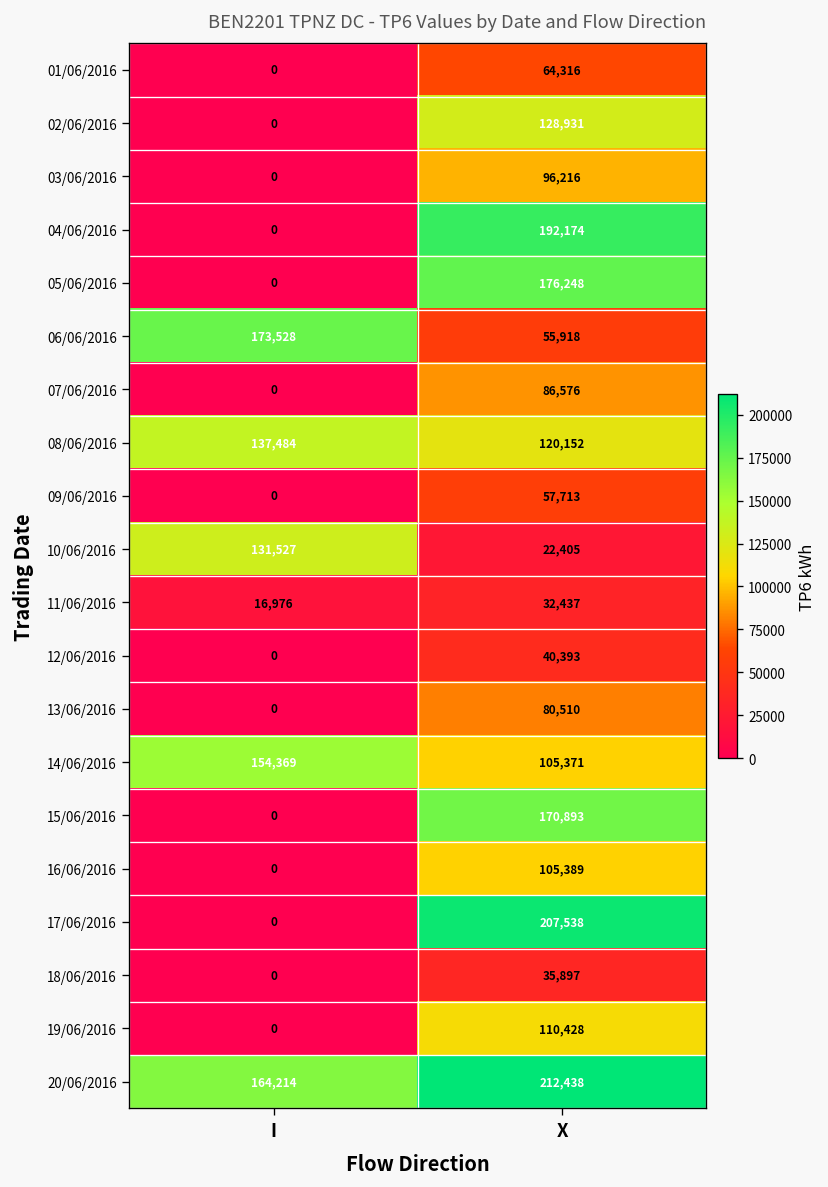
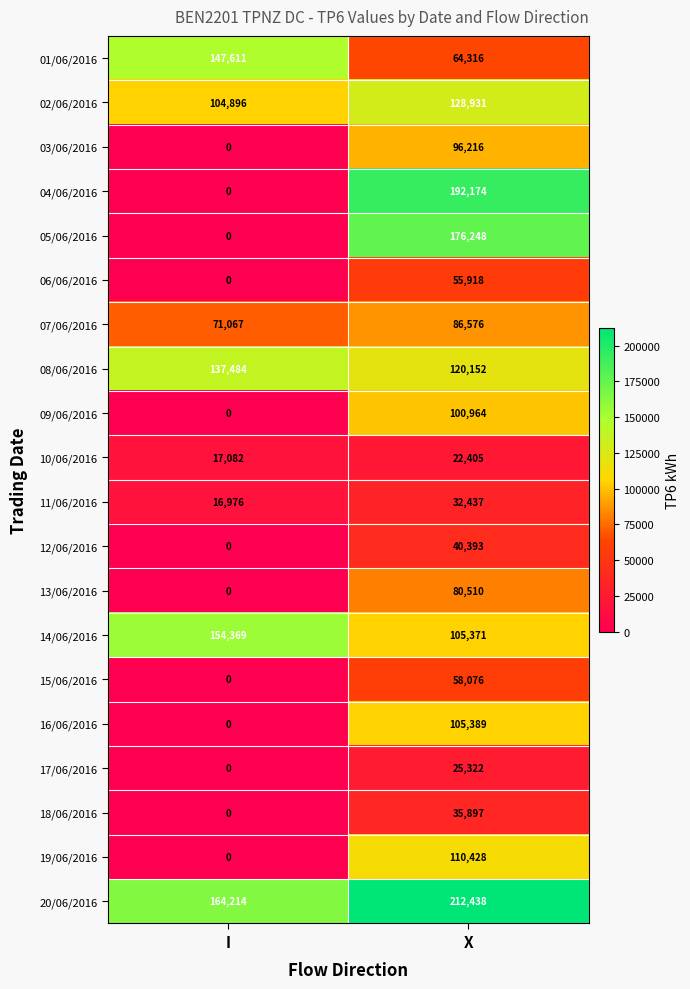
01/06/2016, I: 0 -> 147,611
02/06/2016, I: 0 -> 104,896
06/06/2016, I: 173,528 -> 0
07/06/2016, I: 0 -> 71,067
09/06/2016, X: 57,713 -> 100,964
10/06/2016, I: 131,527 -> 17,082
15/06/2016, X: 170,893 -> 58,076
17/06/2016, X: 207,538 -> 25,322
